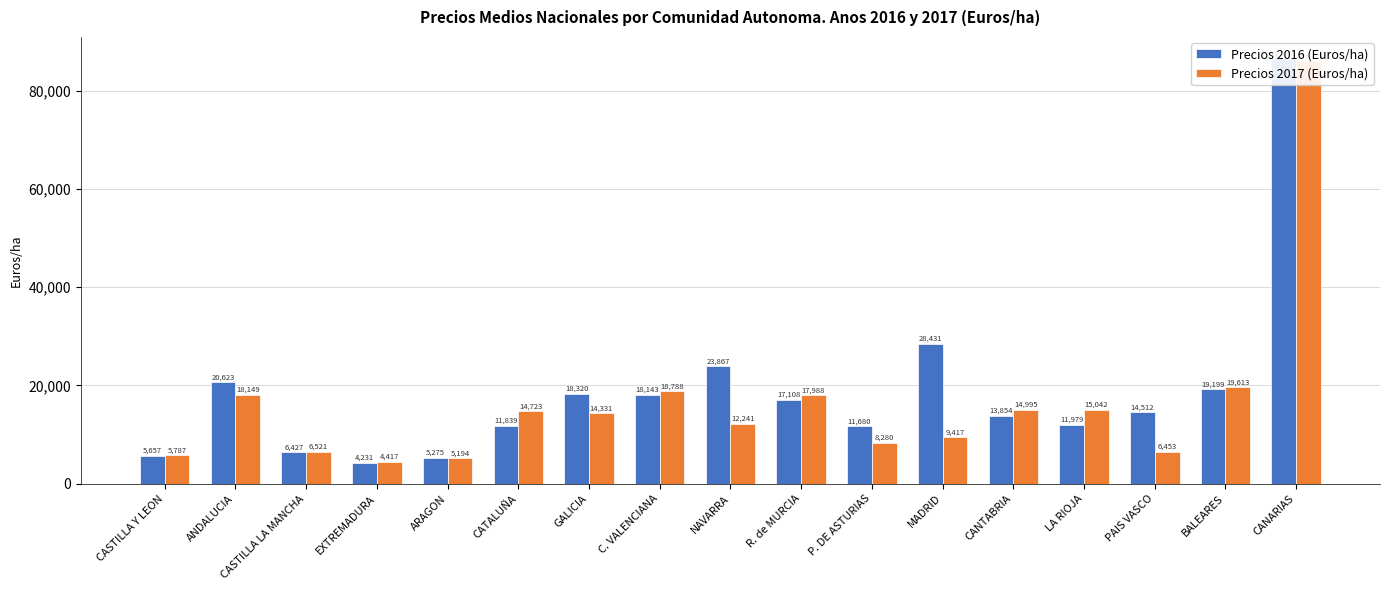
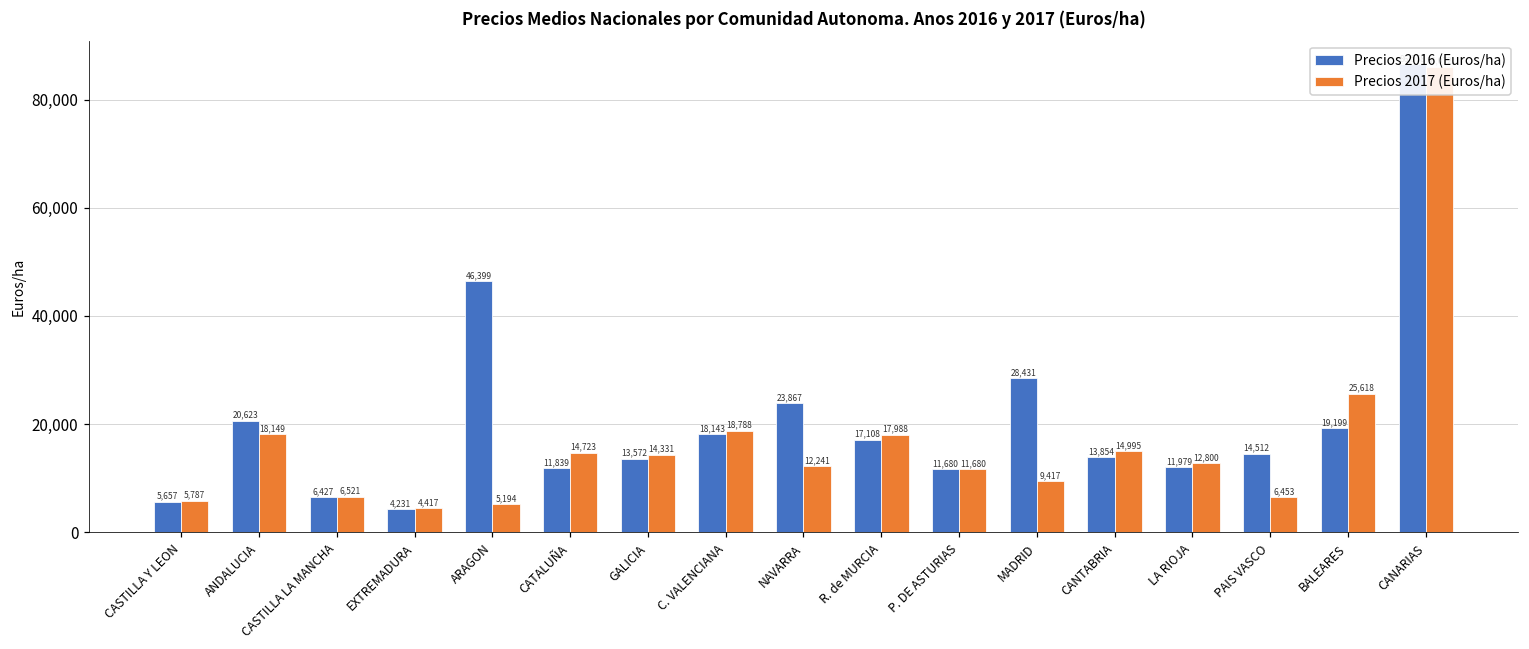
Precios 2016 (Euros/ha), ARAGON: 5,275 -> 46,399
Precios 2016 (Euros/ha), GALICIA: 18,320 -> 13,572
Precios 2017 (Euros/ha), P. DE ASTURIAS: 8,280 -> 11,680
Precios 2017 (Euros/ha), LA RIOJA: 15,042 -> 12,800
Precios 2017 (Euros/ha), BALEARES: 19,613 -> 25,618
